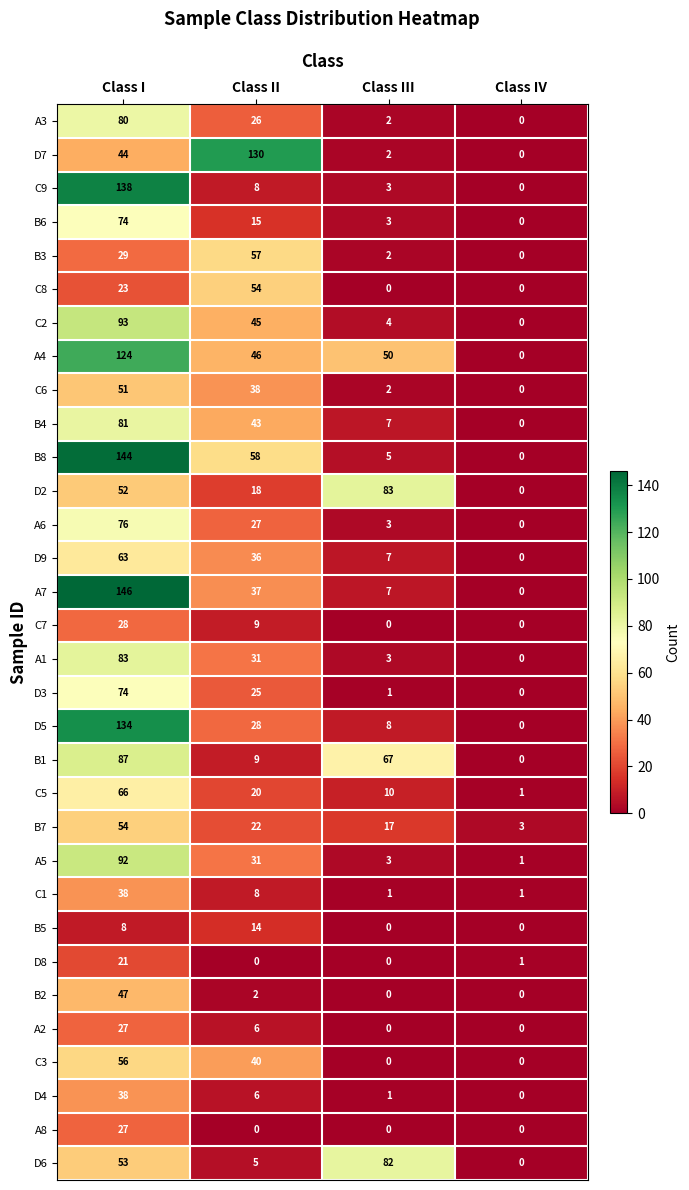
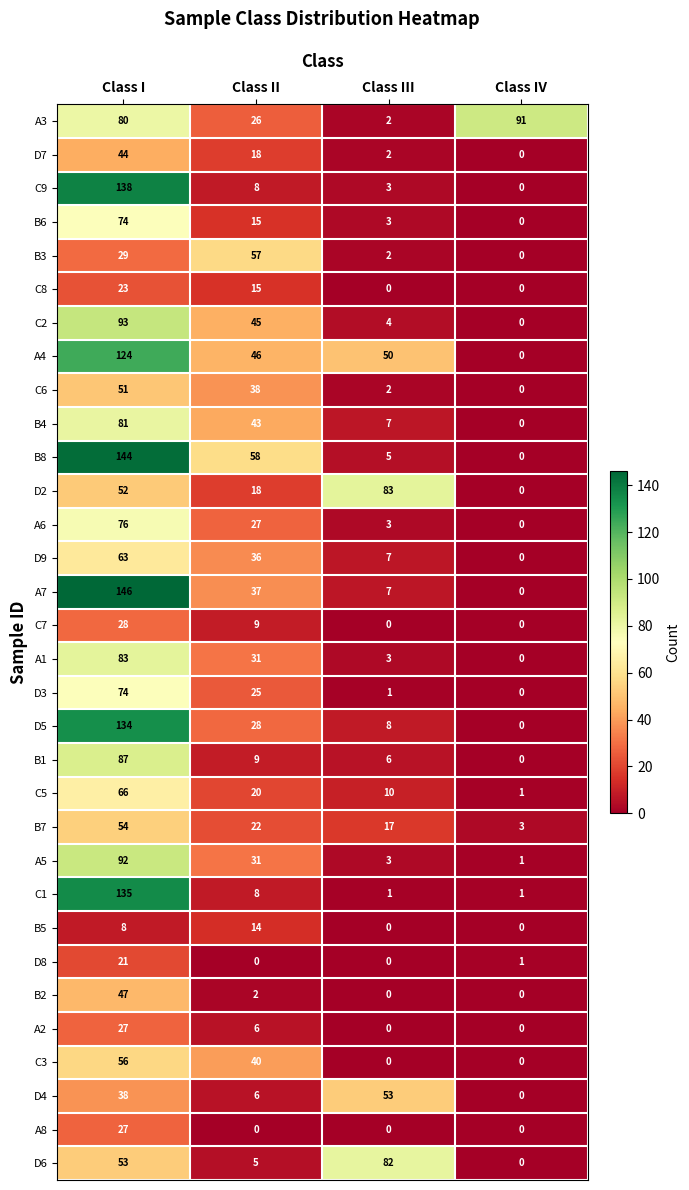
A3, Class IV: 0 -> 91
D7, Class II: 130 -> 18
C8, Class II: 54 -> 15
B1, Class III: 67 -> 6
C1, Class I: 38 -> 135
D4, Class III: 1 -> 53
